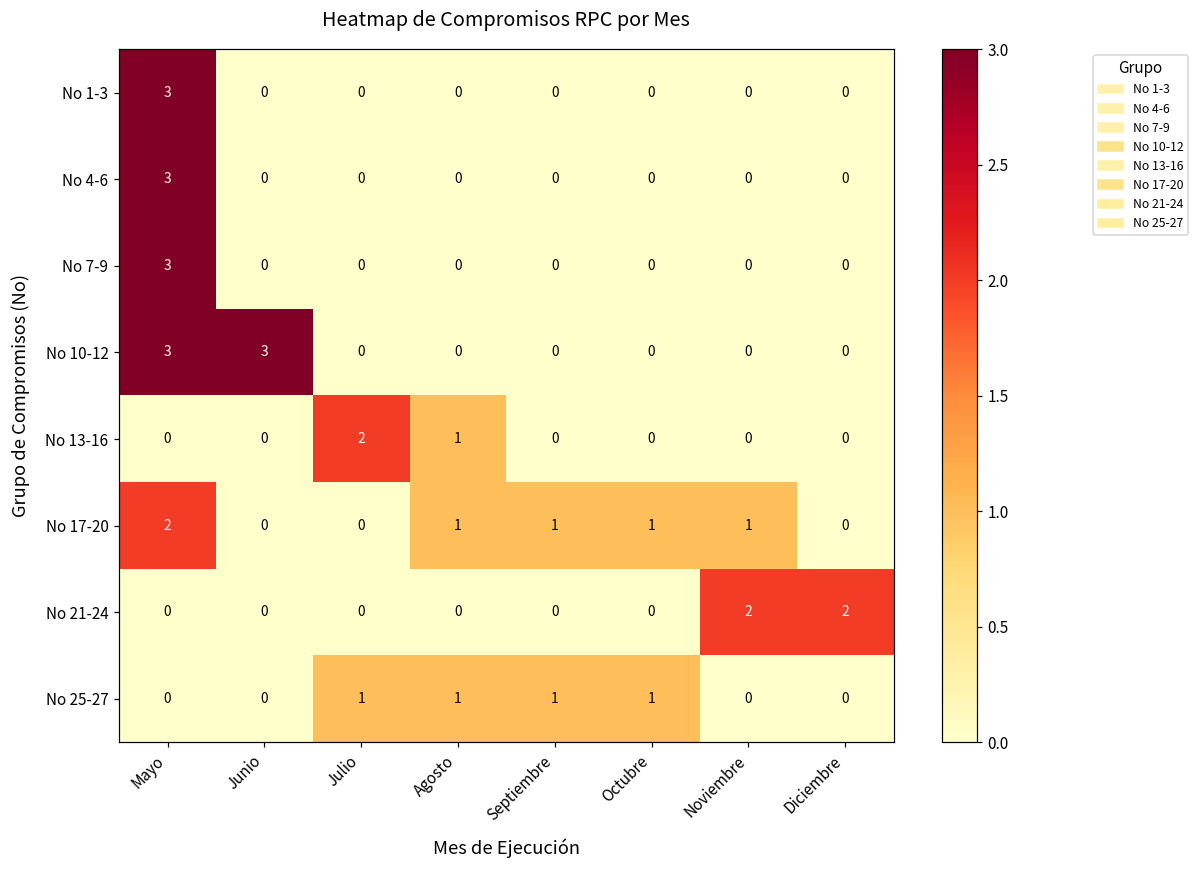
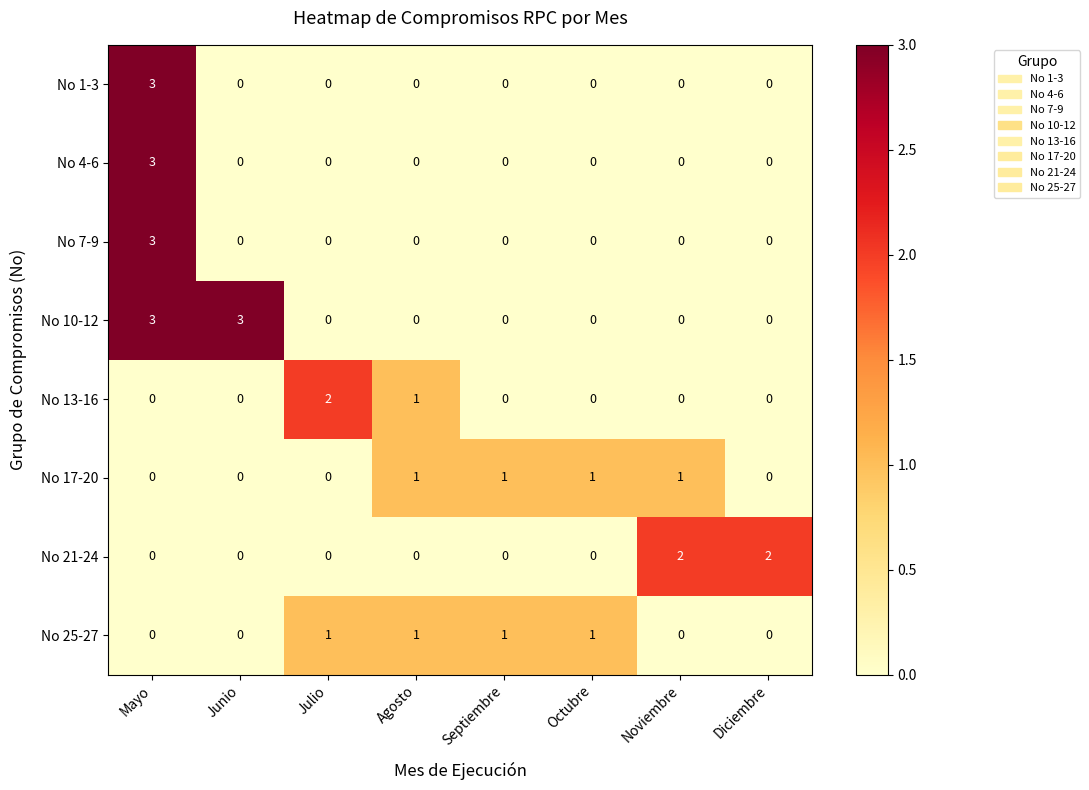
No 17-20, Mayo: 2 -> 0
